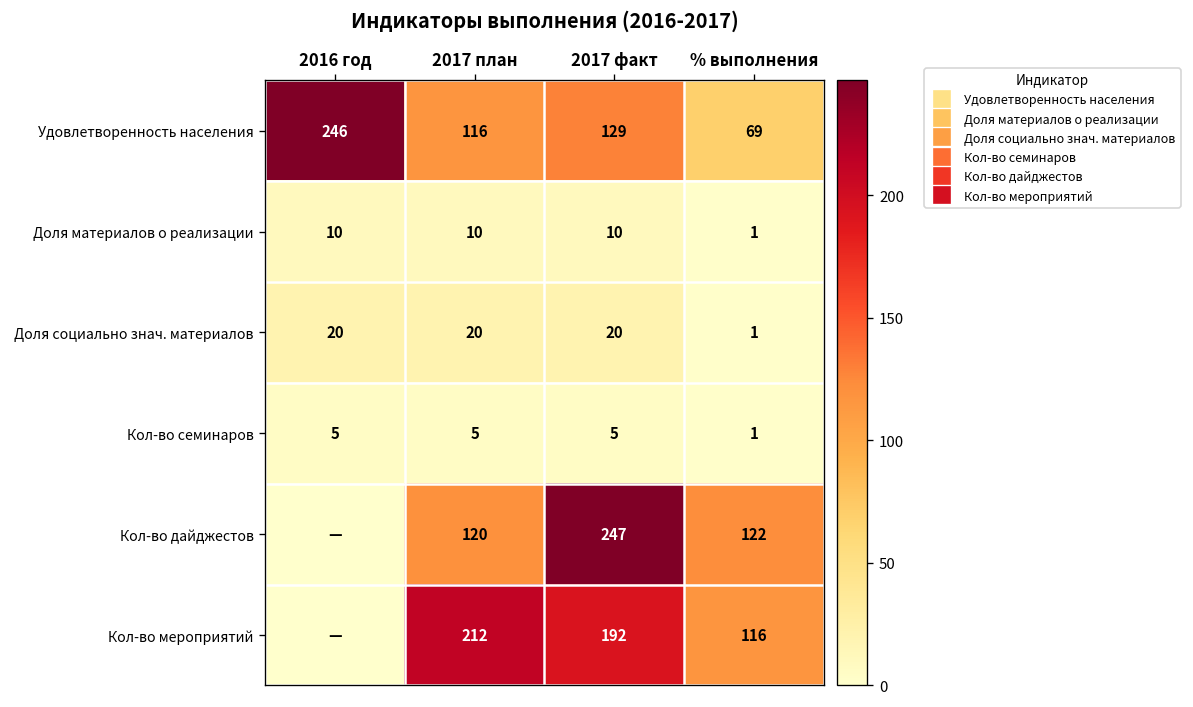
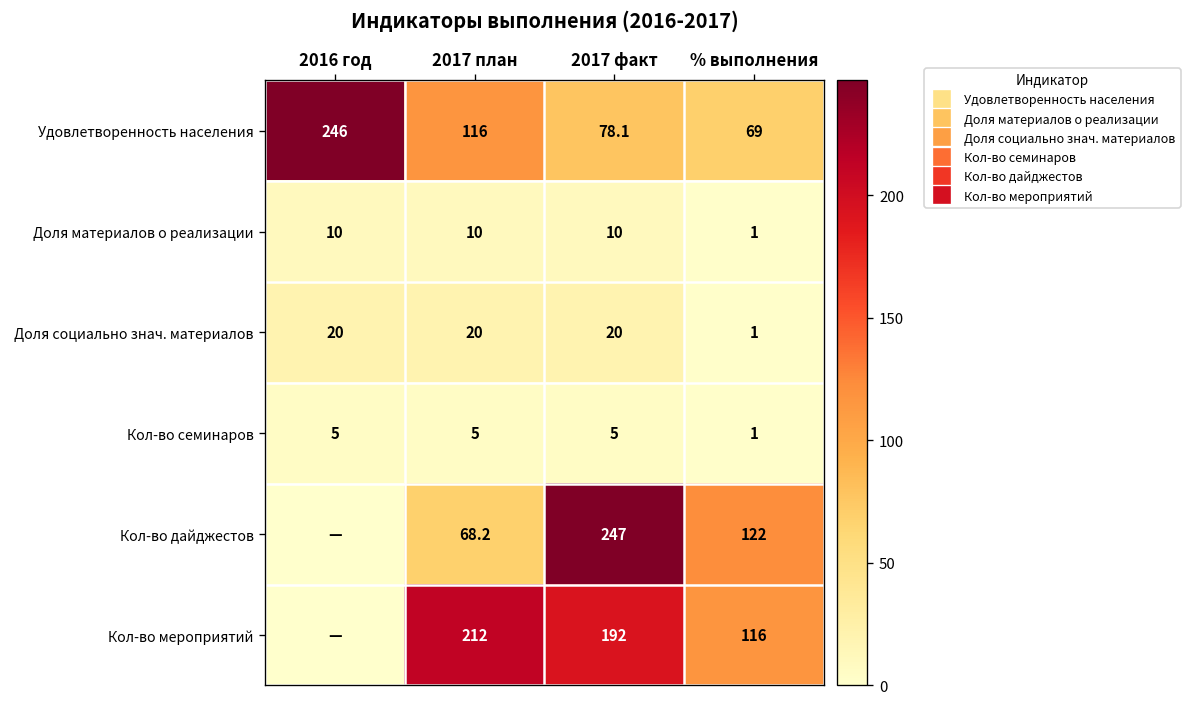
Удовлетворенность населения, 2017 факт: 129 -> 78.1
Кол-во дайджестов, 2017 план: 120 -> 68.2
